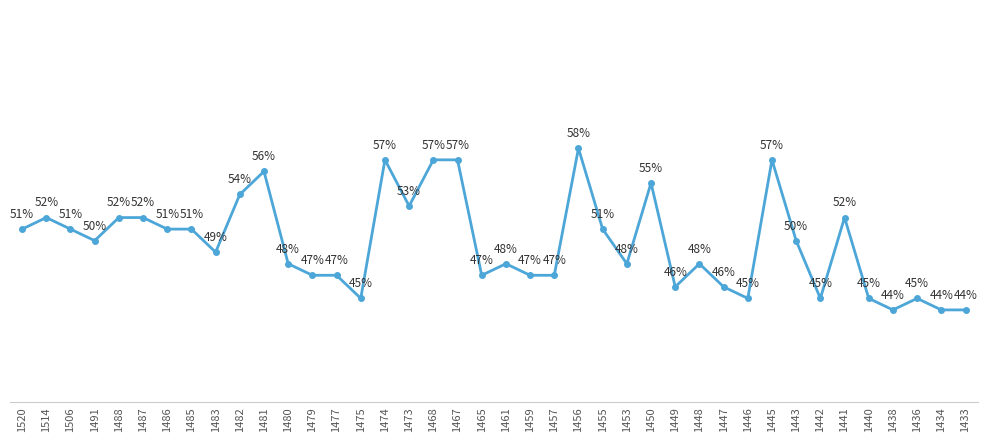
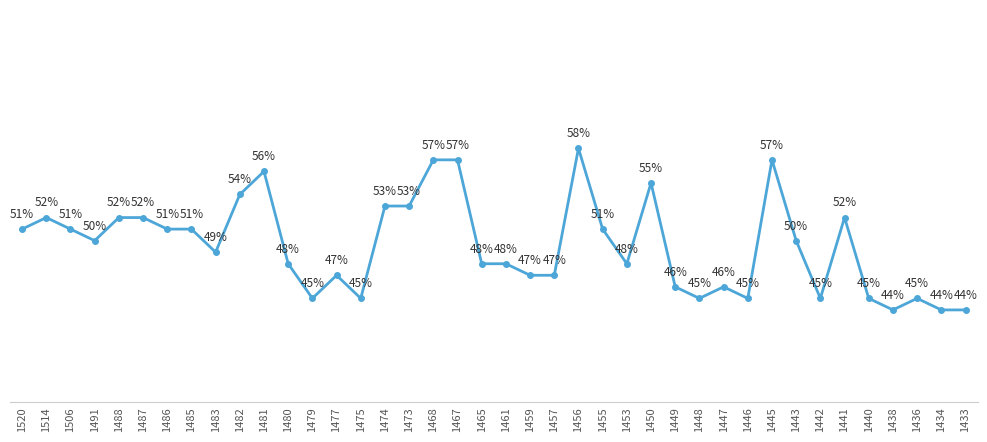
1479: 47% -> 45%
1474: 57% -> 53%
1465: 47% -> 48%
1448: 48% -> 45%
